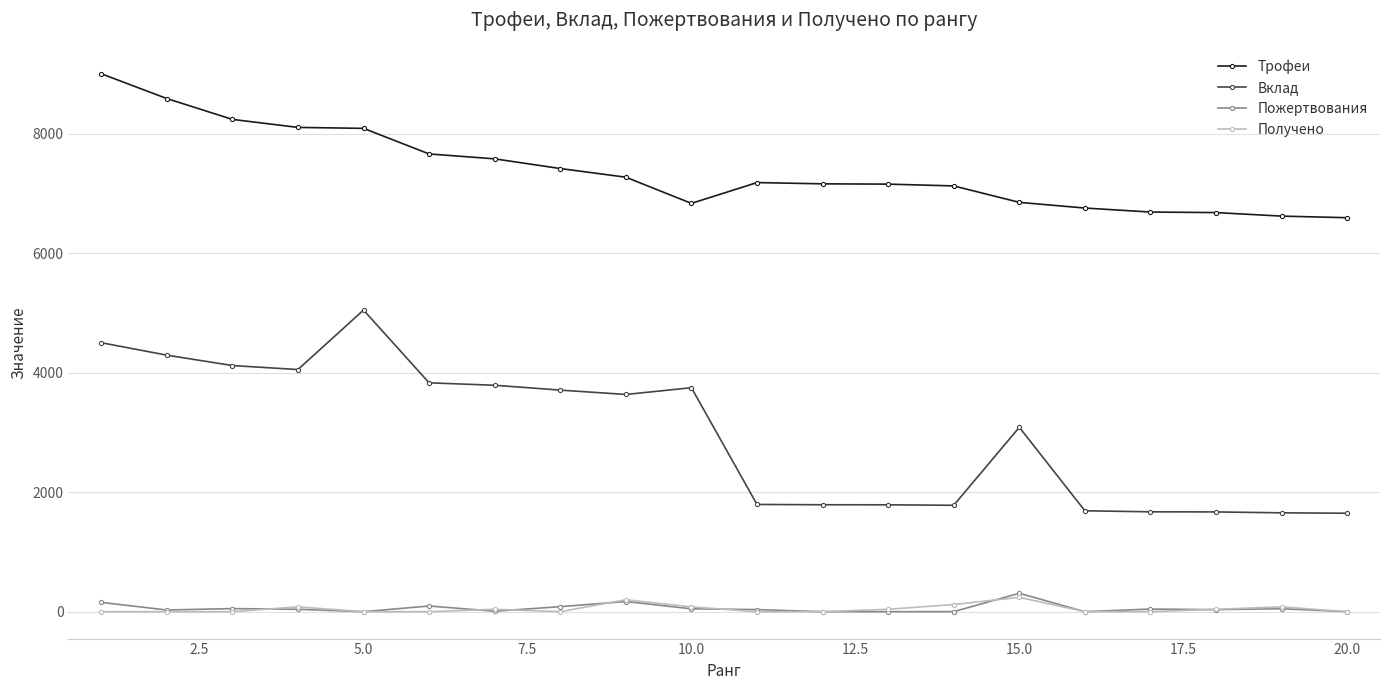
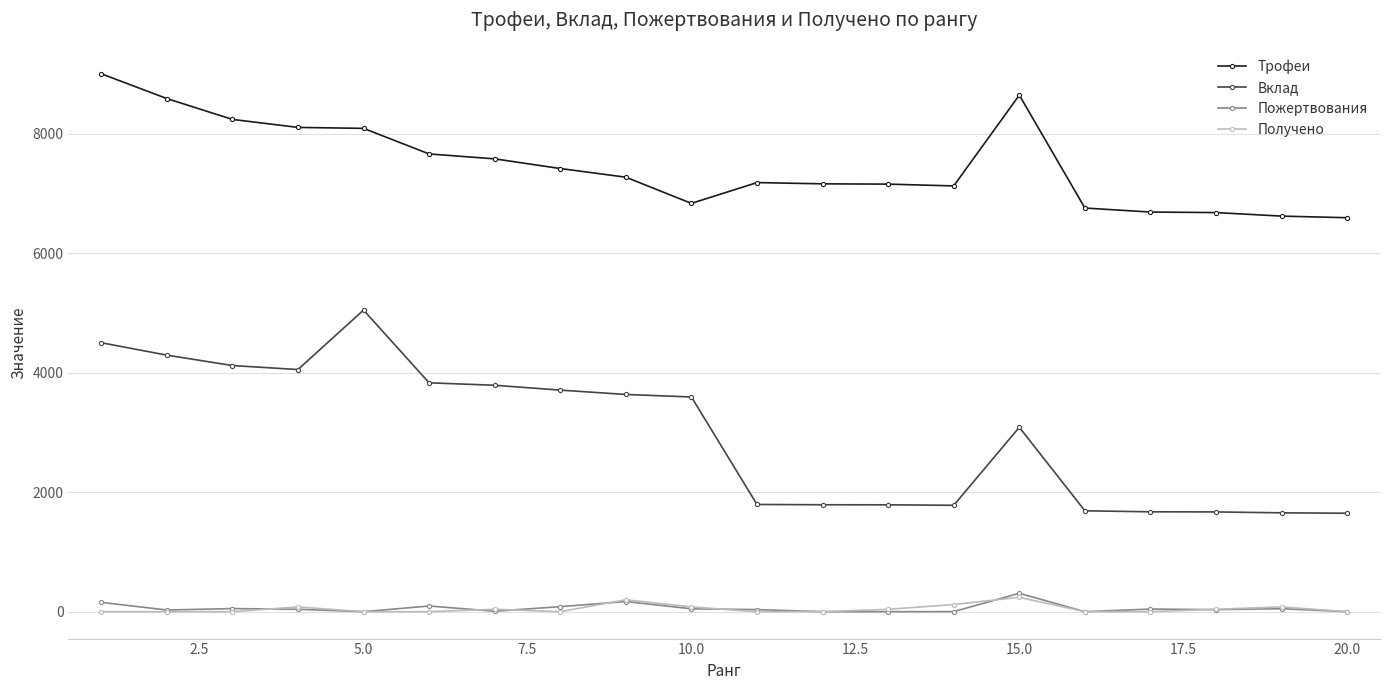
Вклад, 10.0: 3700 -> 3600
Трофеи, 15.0: 6800 -> 8600
